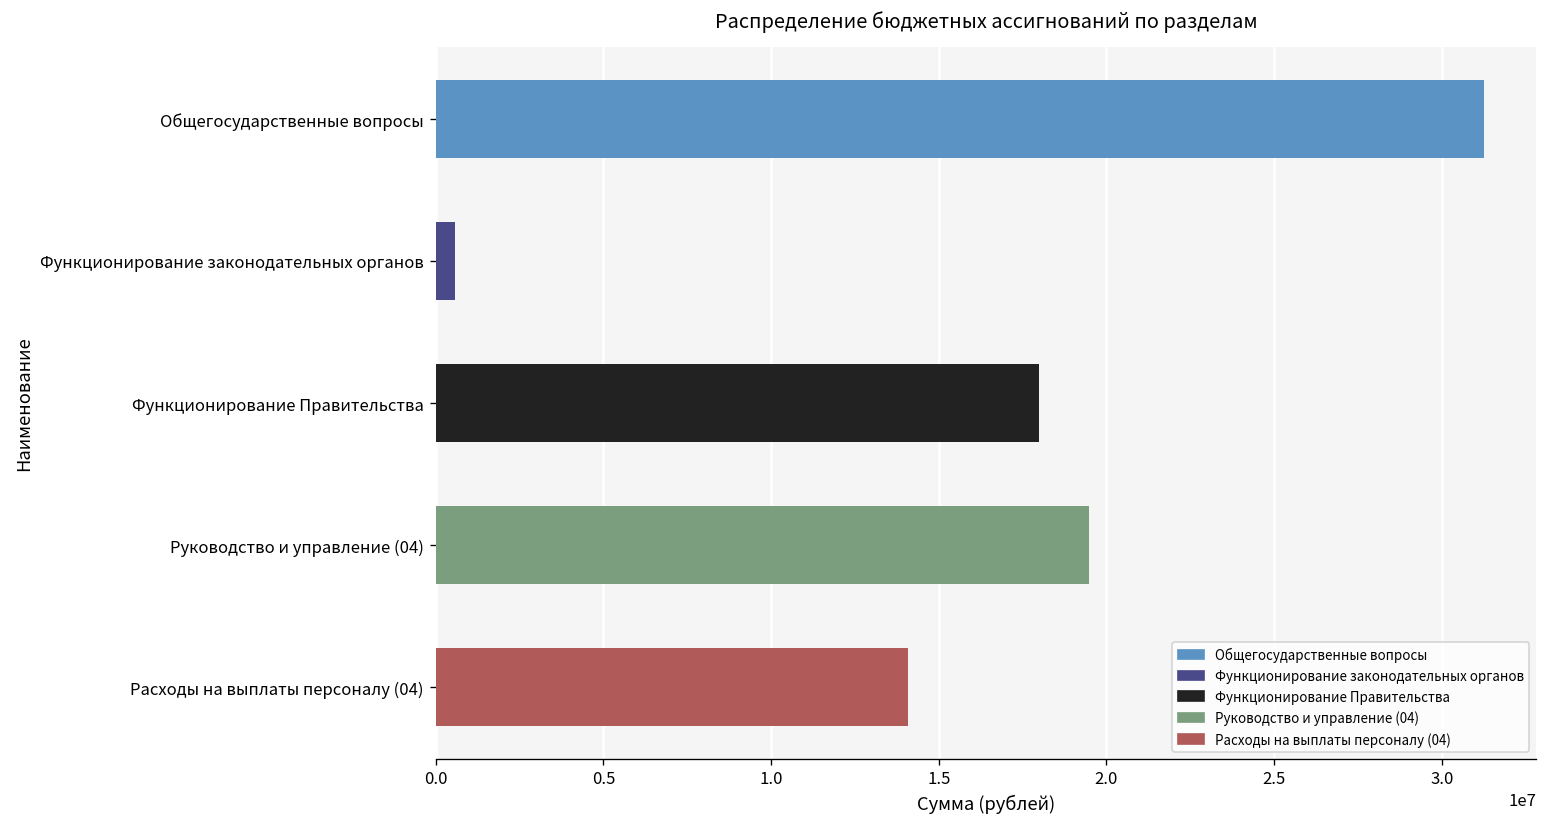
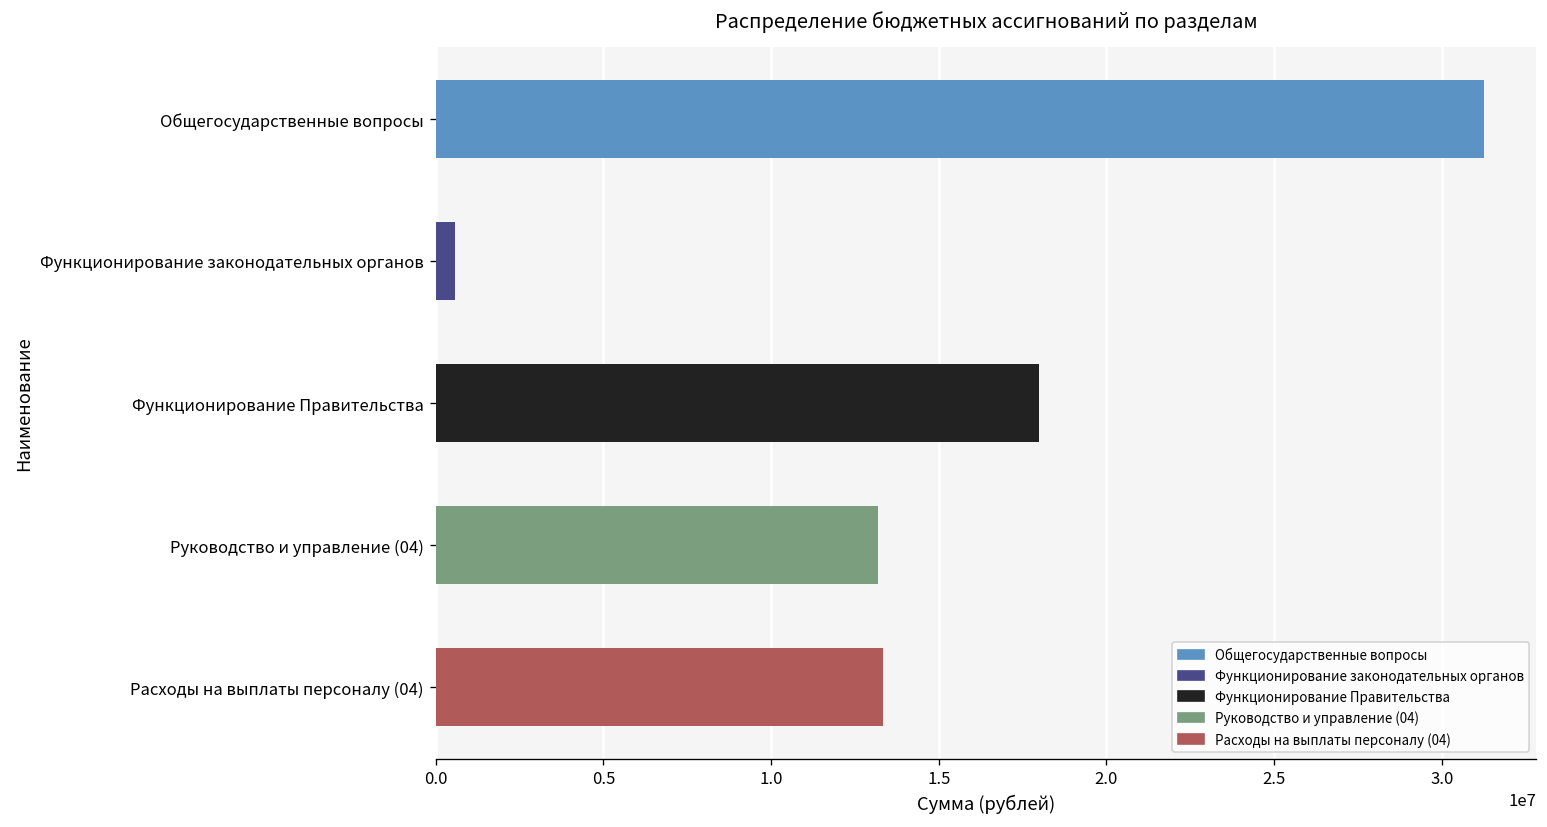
Руководство и управление (04): 19500000 -> 13200000
Расходы на выплаты персоналу (04): 14100000 -> 13300000
